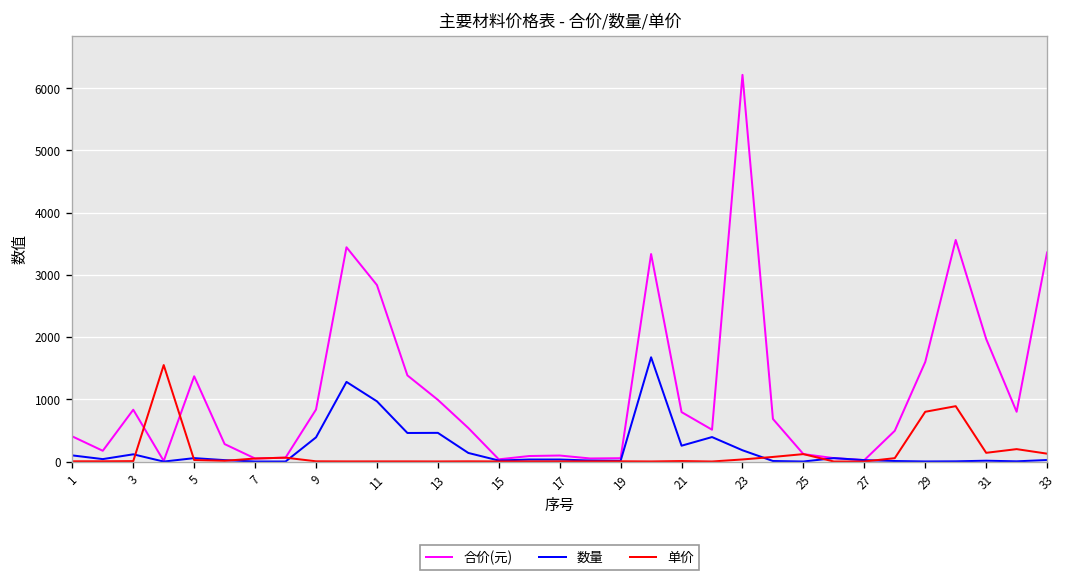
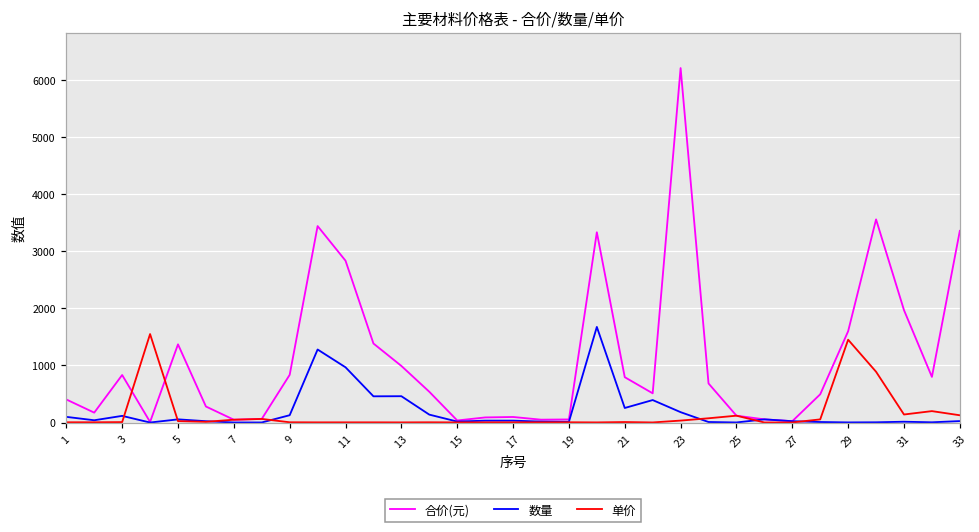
数量, 9: 400 -> 100
单价, 29: 800 -> 1500
